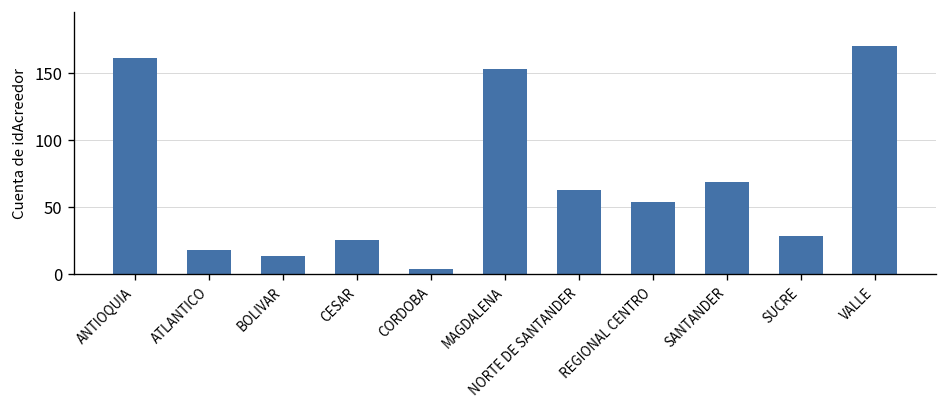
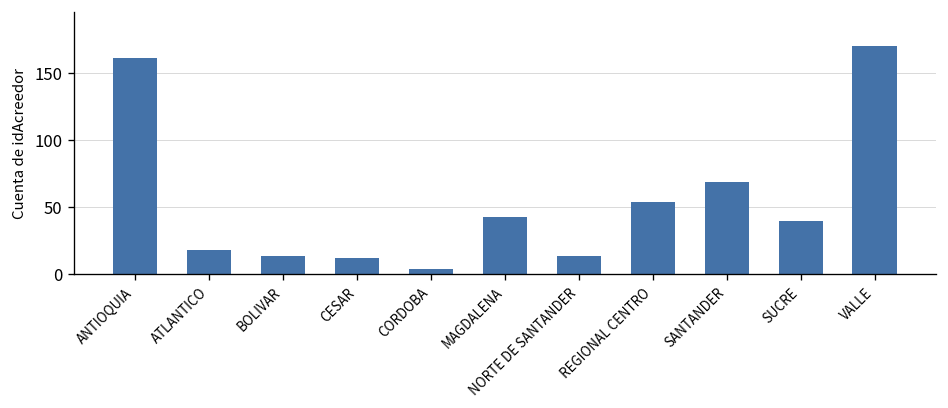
CESAR: 26 -> 12
MAGDALENA: 153 -> 43
NORTE DE SANTANDER: 63 -> 14
SUCRE: 29 -> 40
